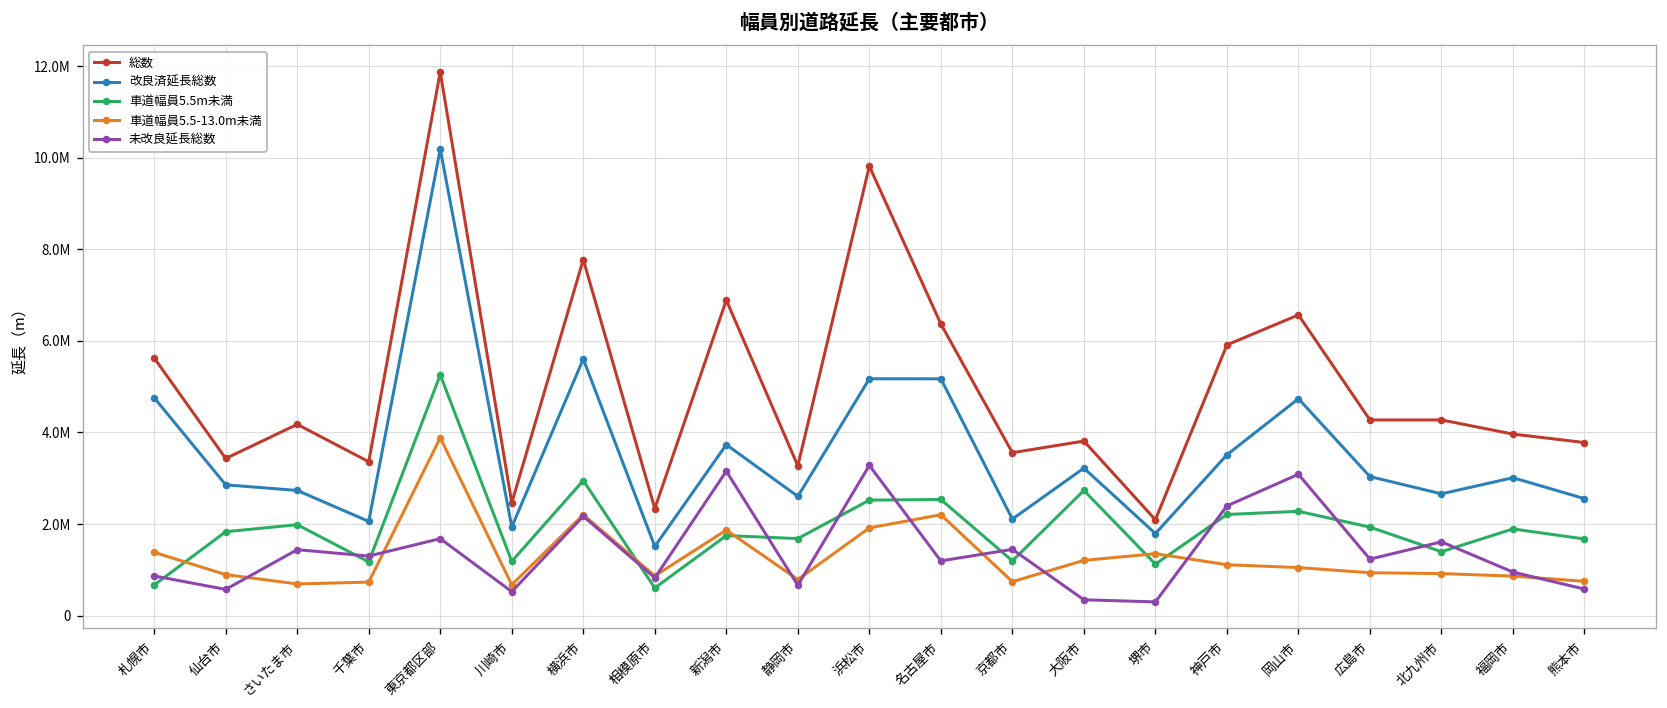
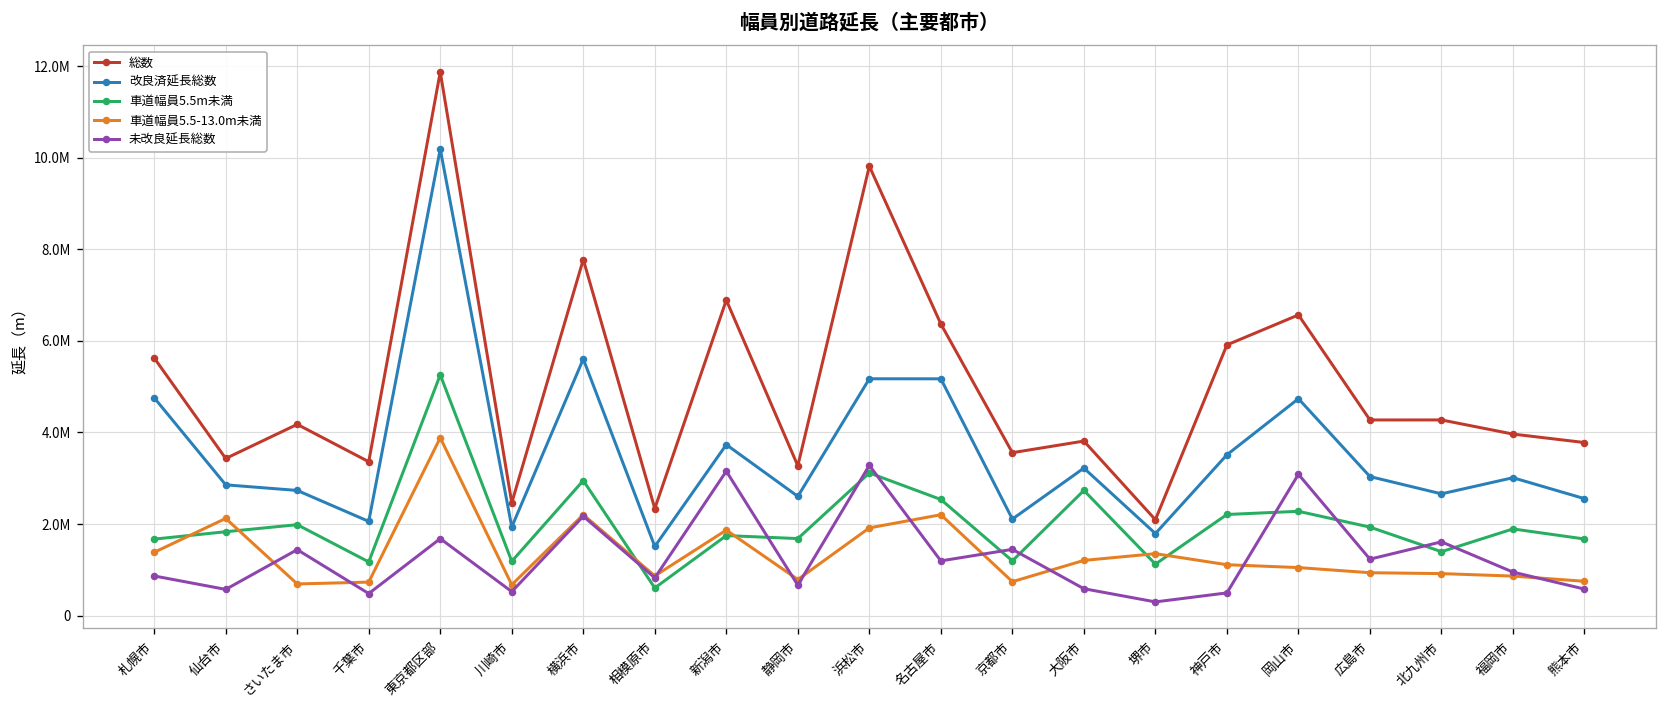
車道幅員5.5m未満, 札幌市: 700000 -> 1700000
車道幅員5.5-13.0m未満, 仙台市: 900000 -> 2100000
未改良延長総数, 千葉市: 1300000 -> 500000
車道幅員5.5m未満, 浜松市: 2500000 -> 3100000
未改良延長総数, 大阪市: 300000 -> 600000
未改良延長総数, 神戸市: 2400000 -> 500000
